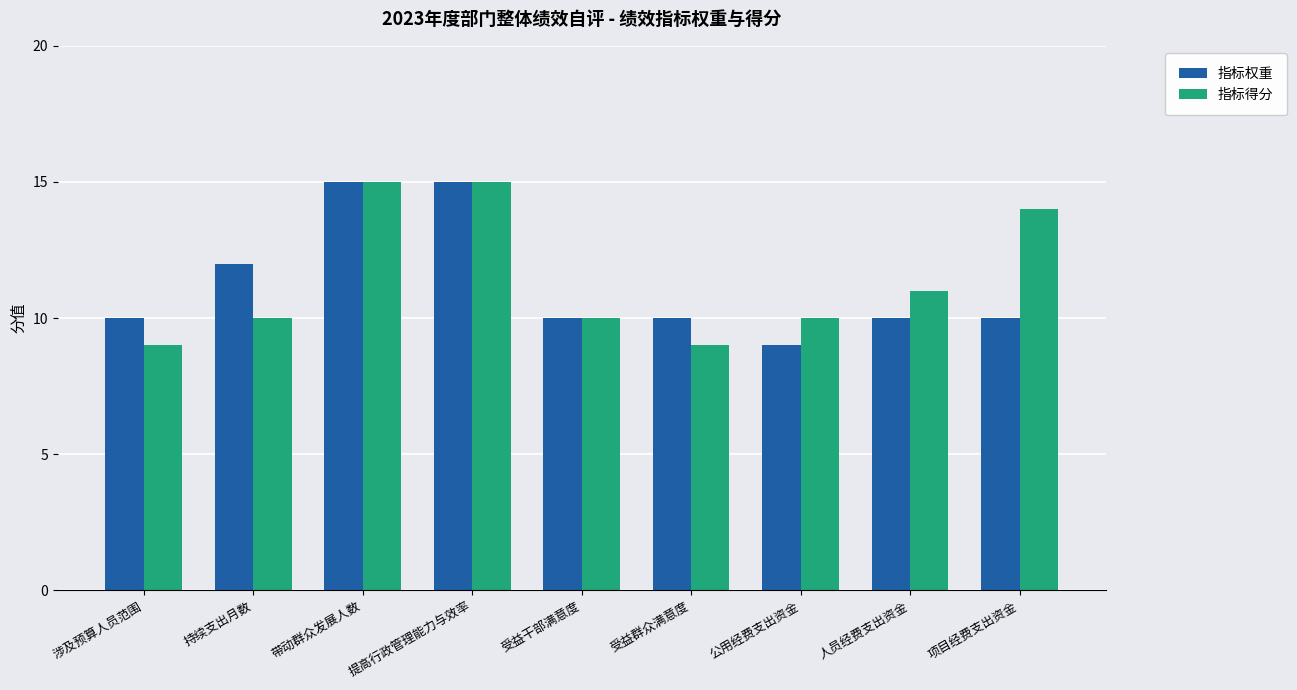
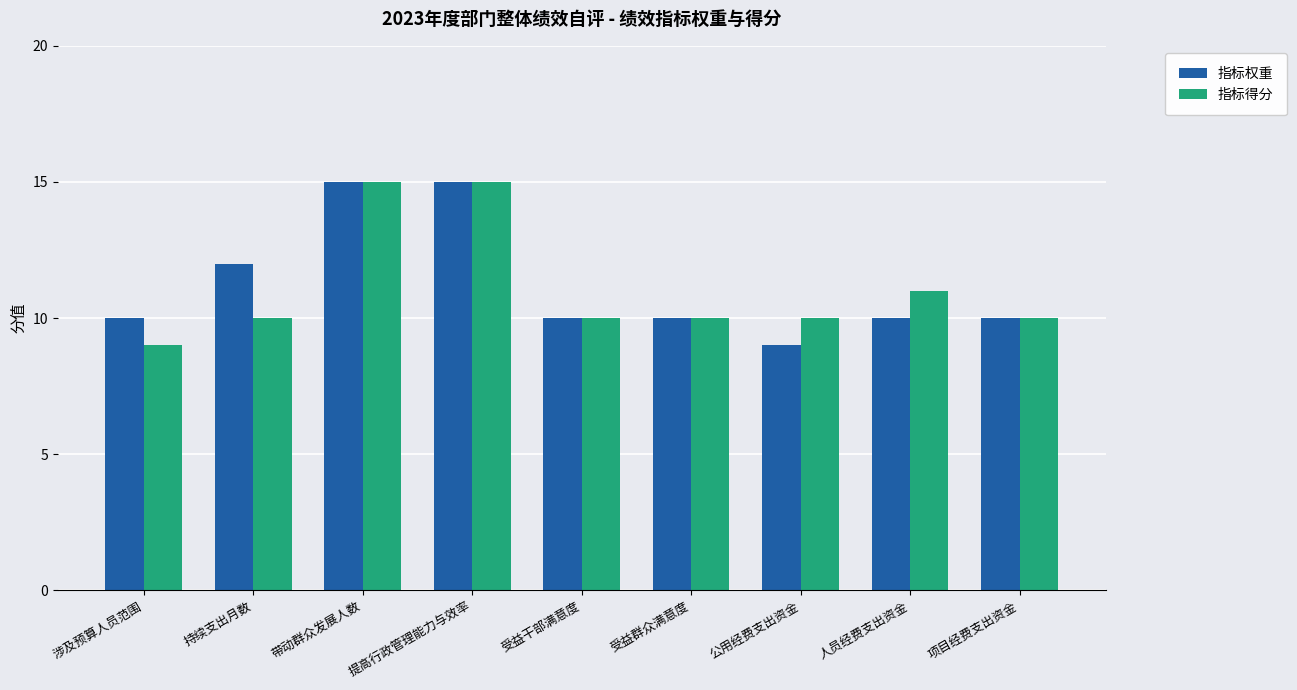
指标得分, 受益群众满意度: 9 -> 10
指标得分, 项目经费支出资金: 14 -> 10
